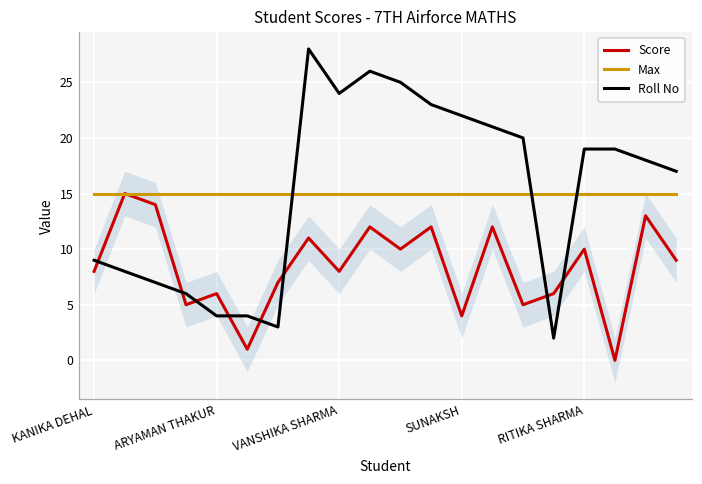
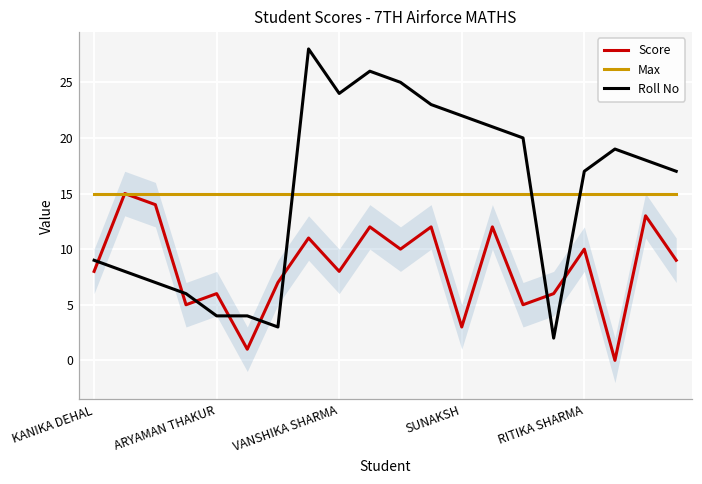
Score, SUNAKSH: 4 -> 3
Roll No, RITIKA SHARMA: 19 -> 17
